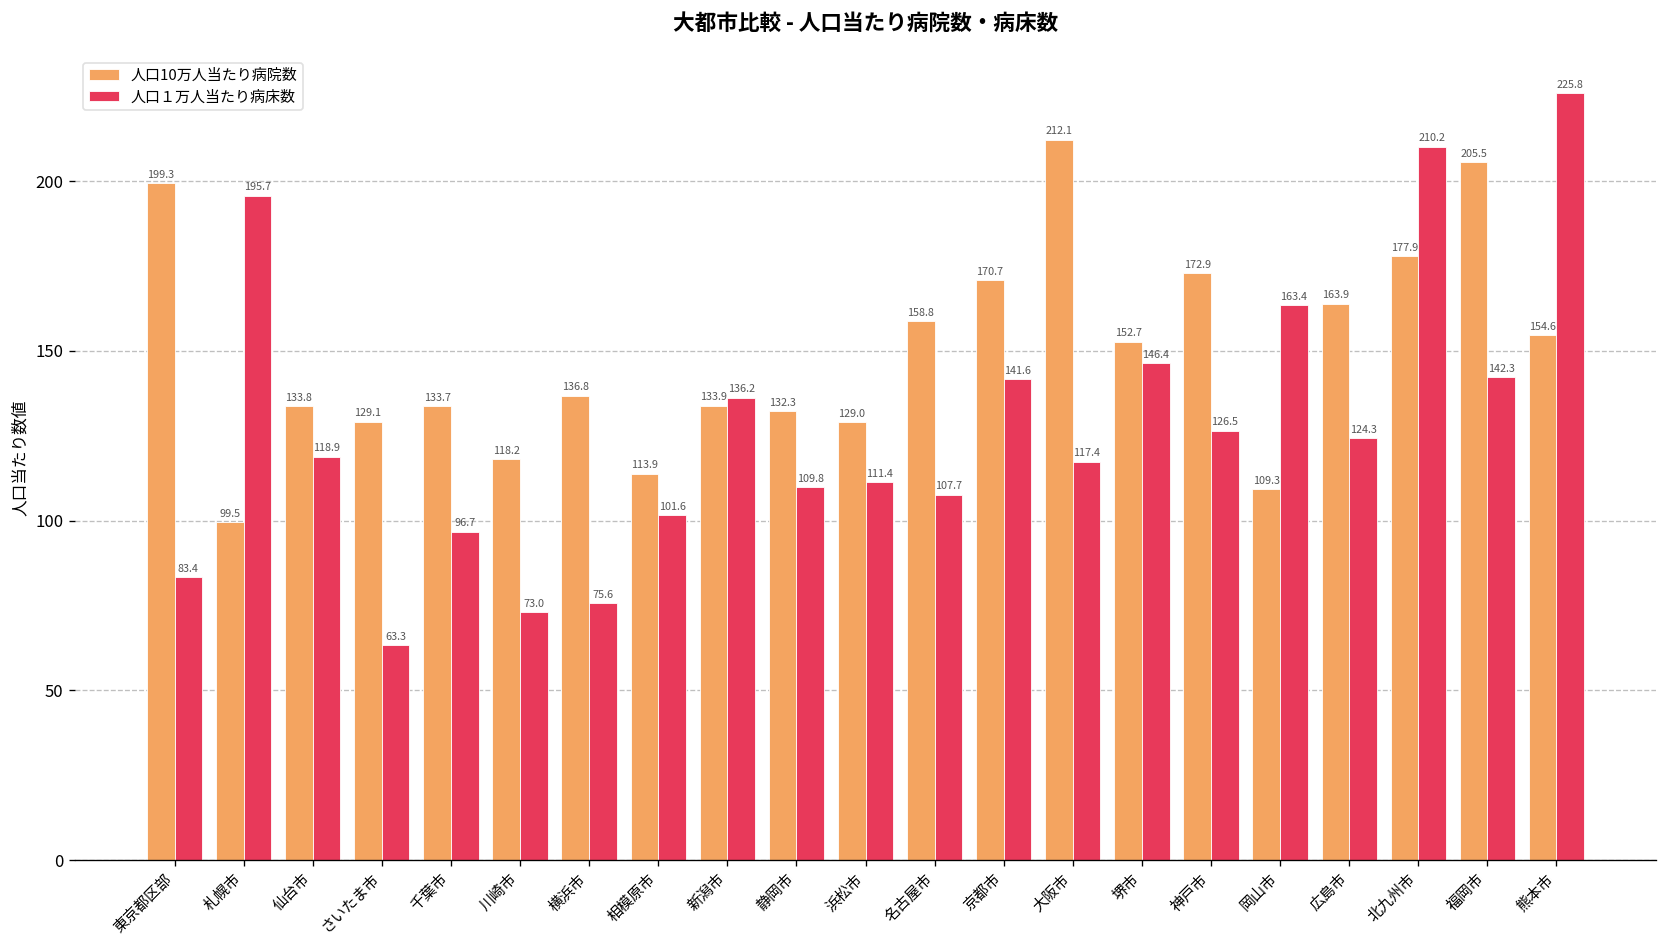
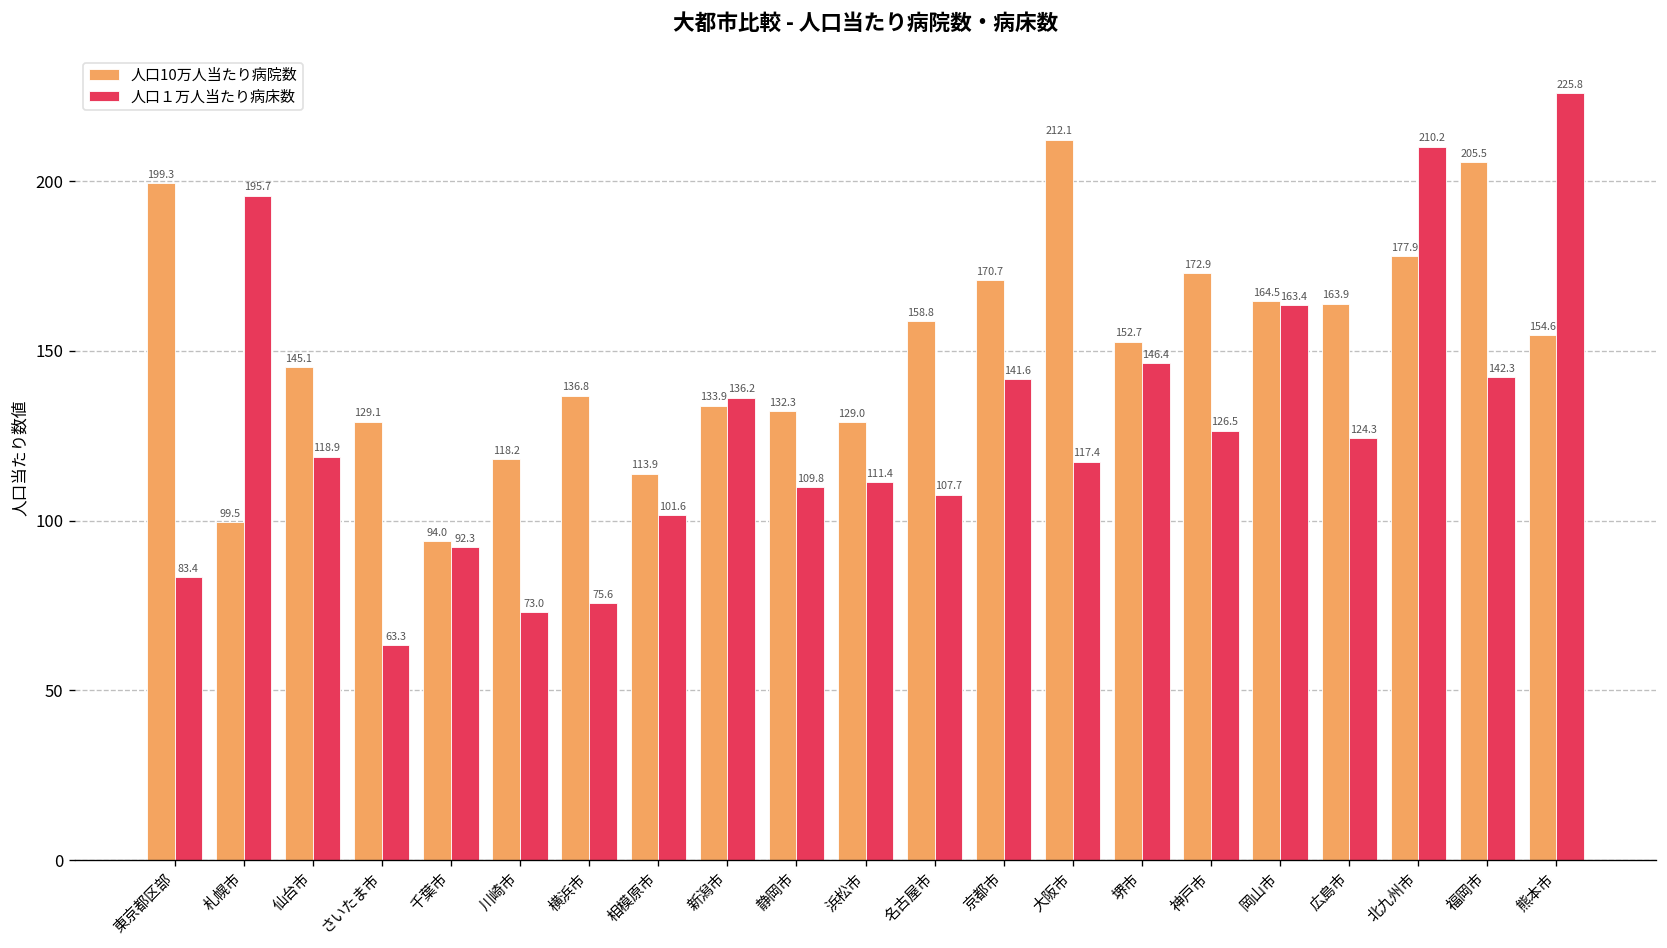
人口10万人当たり病院数, 仙台市: 133.8 -> 145.1
人口10万人当たり病院数, 千葉市: 133.7 -> 94.0
人口１万人当たり病床数, 千葉市: 96.7 -> 92.3
人口10万人当たり病院数, 岡山市: 109.3 -> 164.5
